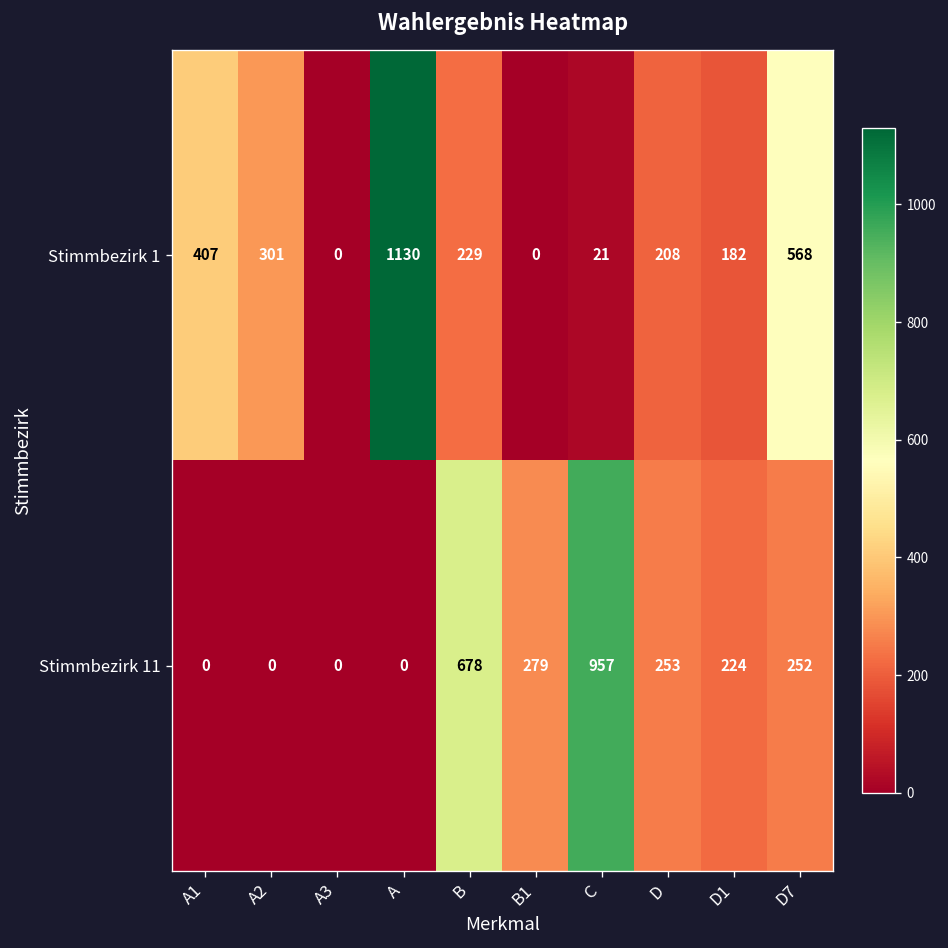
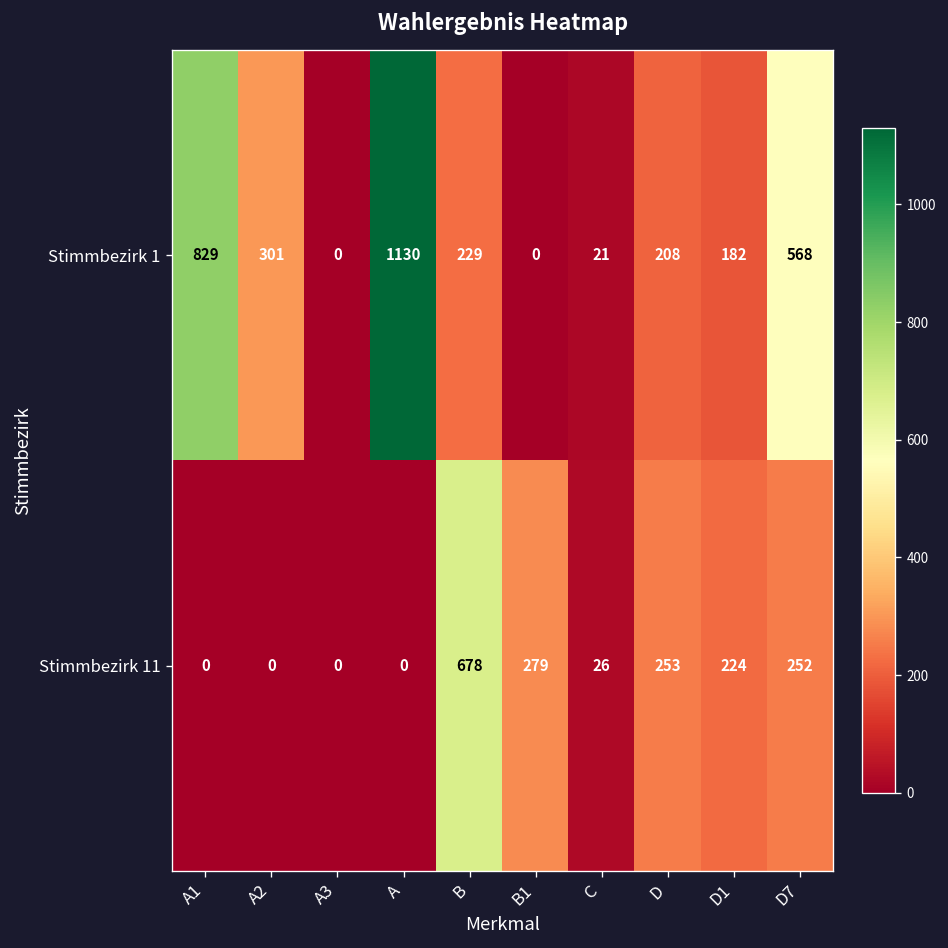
Stimmbezirk 1, A1: 407 -> 829
Stimmbezirk 11, C: 957 -> 26
